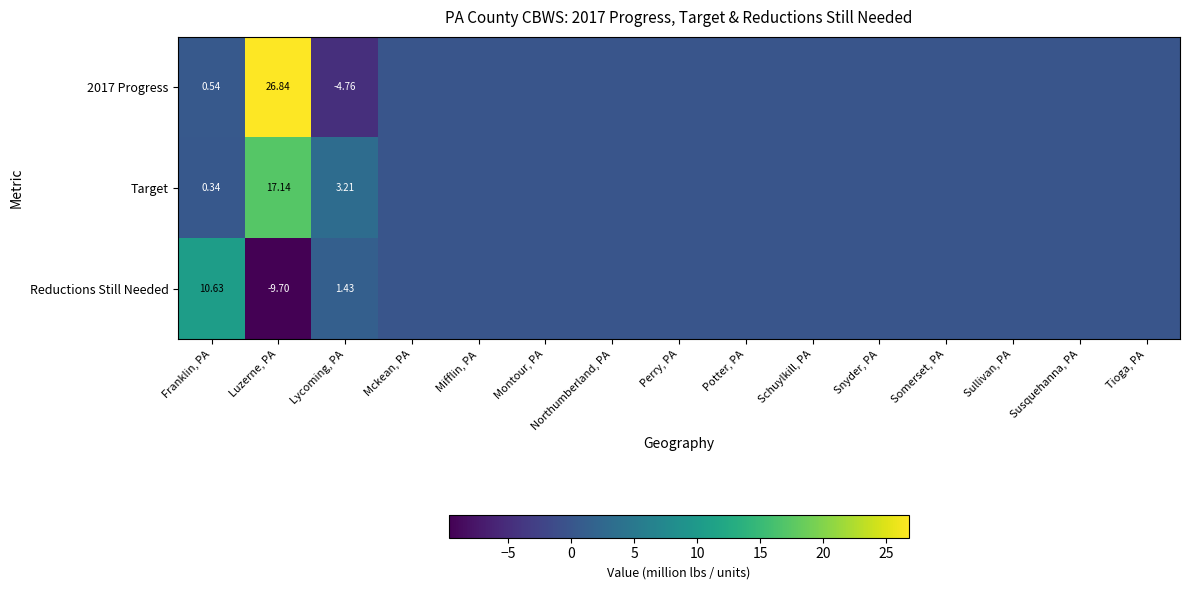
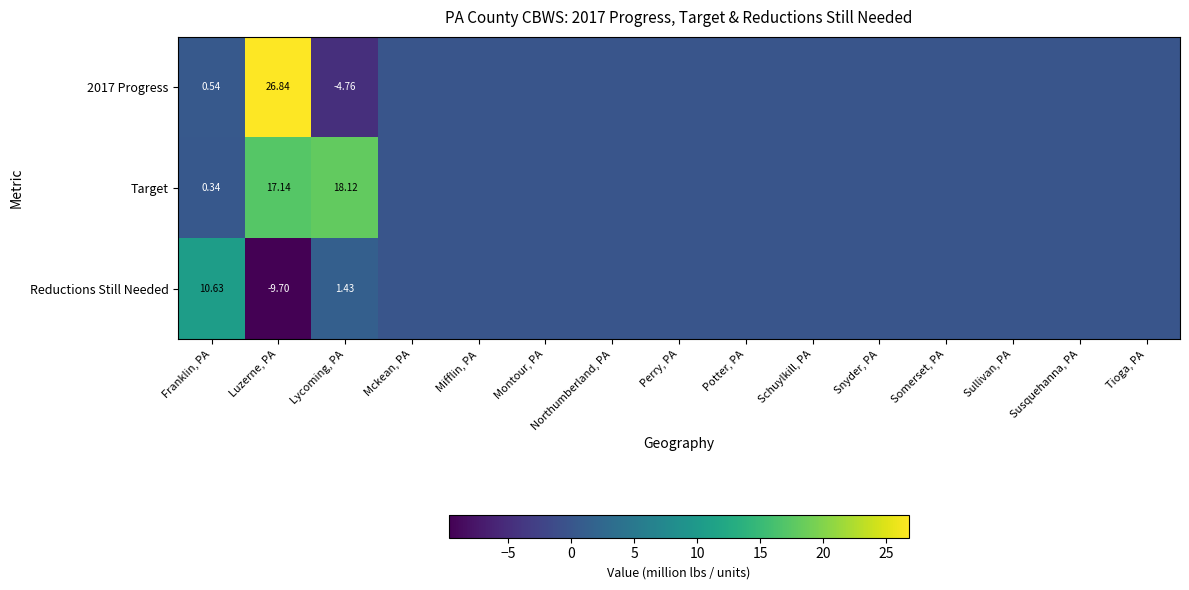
Target, Lycoming, PA: 3.21 -> 18.12
